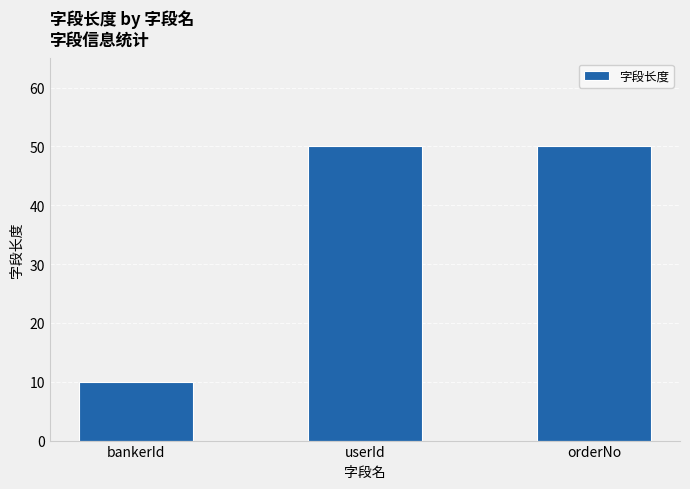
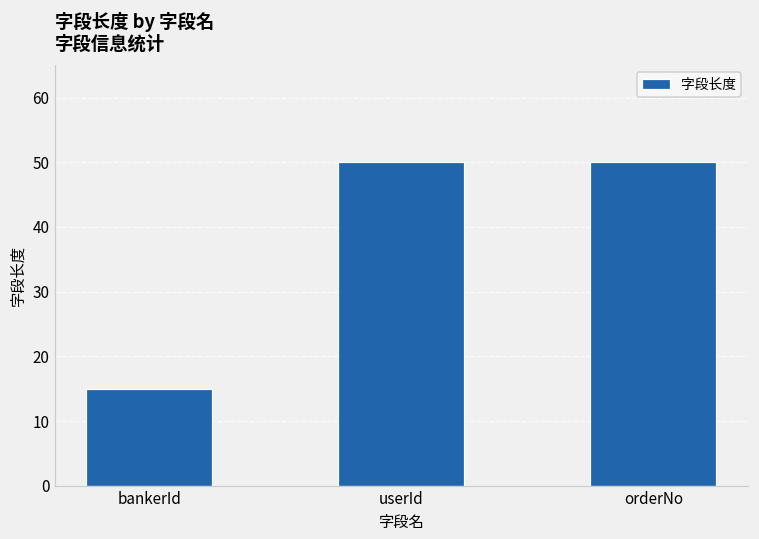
bankerId: 10 -> 15
